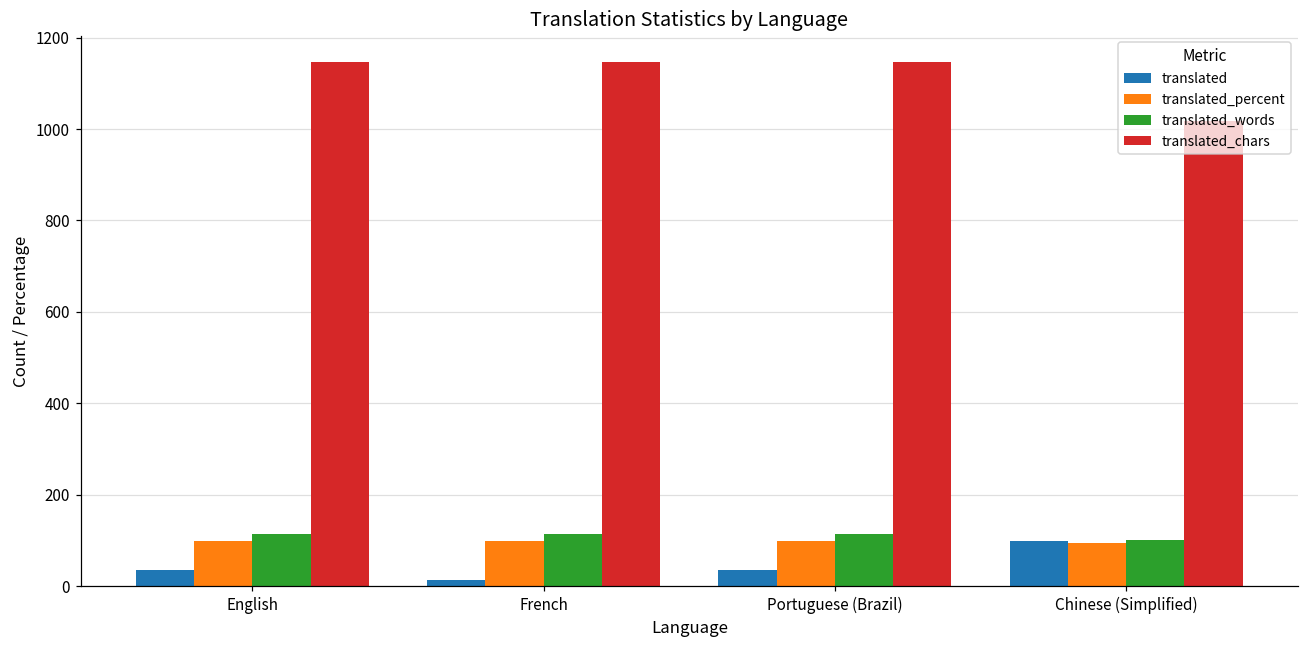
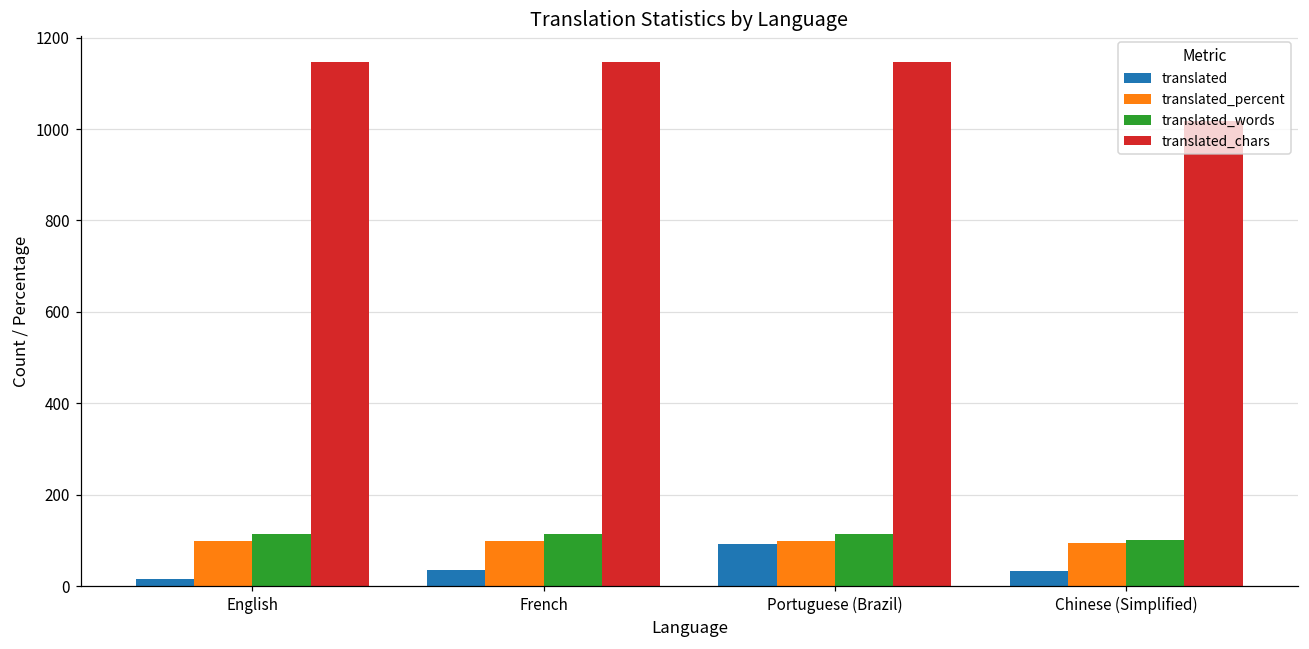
translated, English: 40 -> 20
translated, French: 10 -> 40
translated, Portuguese (Brazil): 40 -> 90
translated, Chinese (Simplified): 100 -> 30
